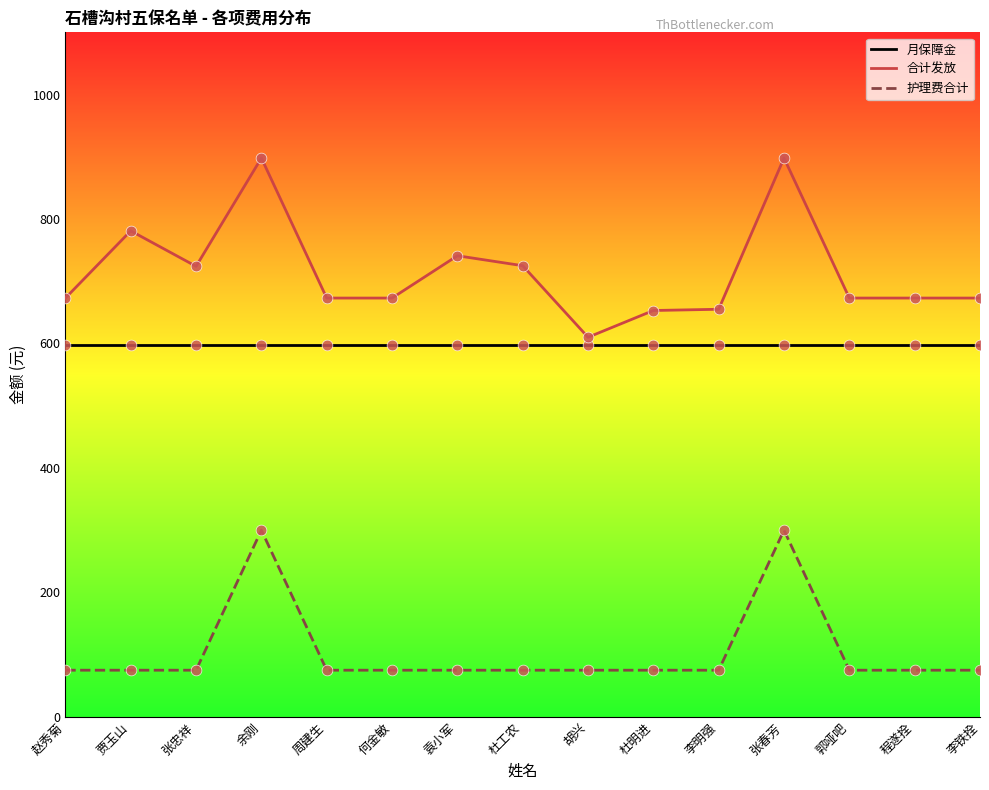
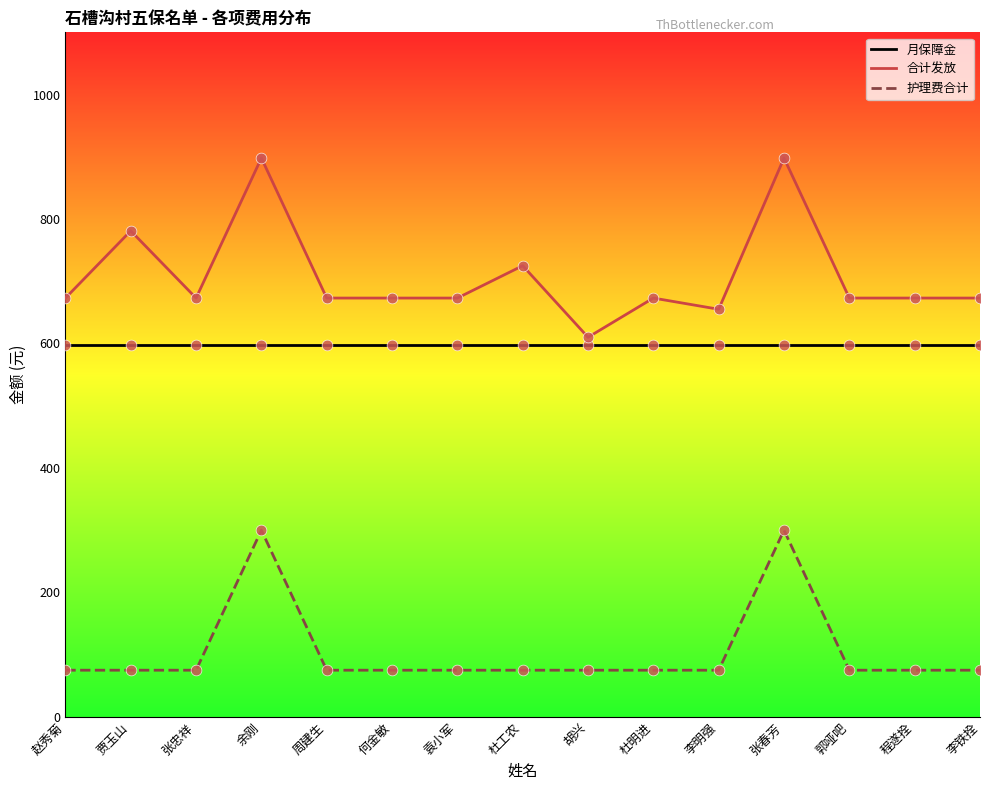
合计发放, 张忠祥: 720 -> 670
合计发放, 袁小军: 740 -> 670
合计发放, 杜明进: 650 -> 670
